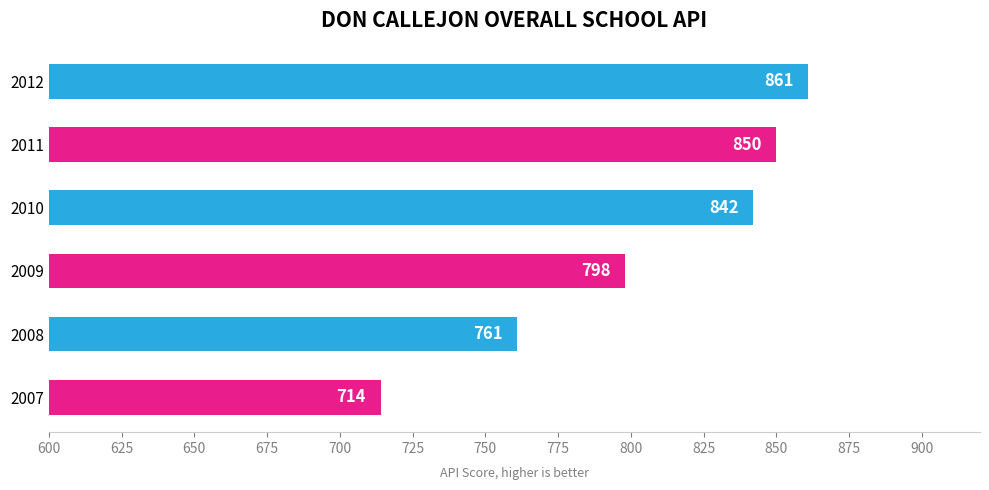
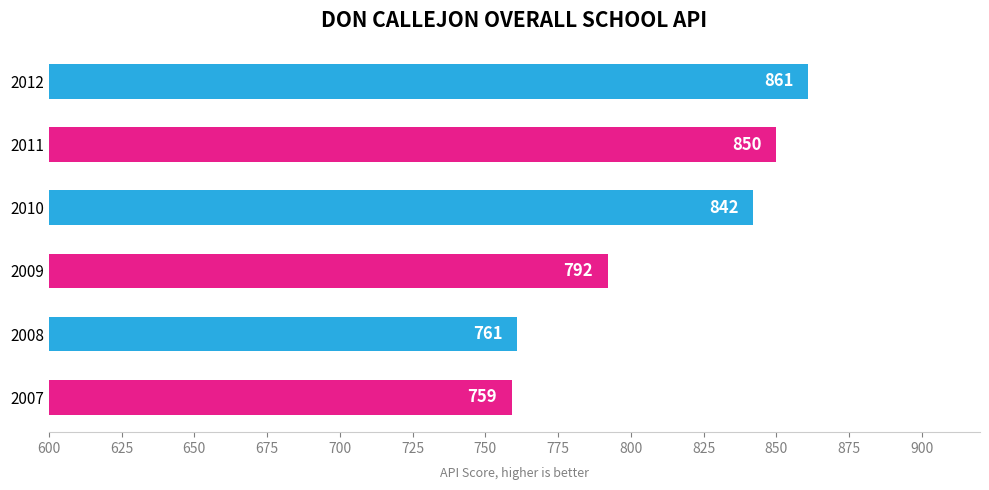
2009: 798 -> 792
2007: 714 -> 759
